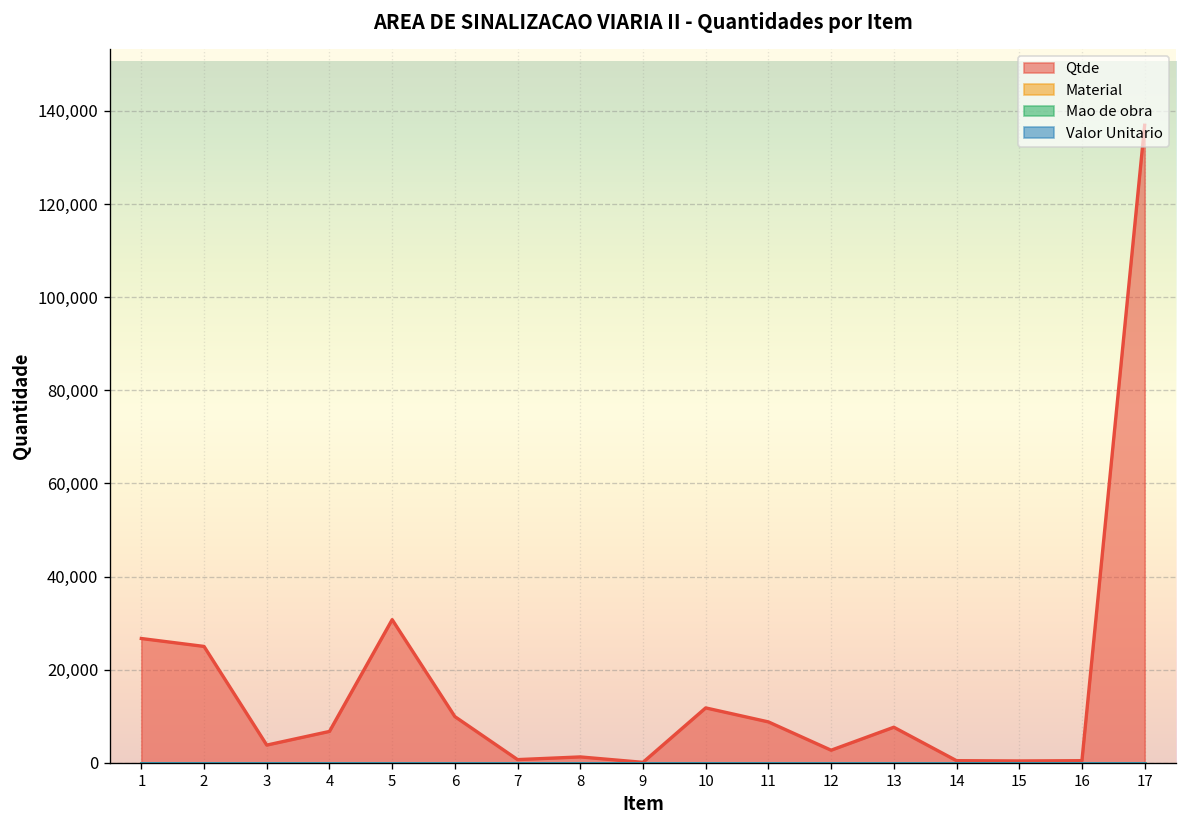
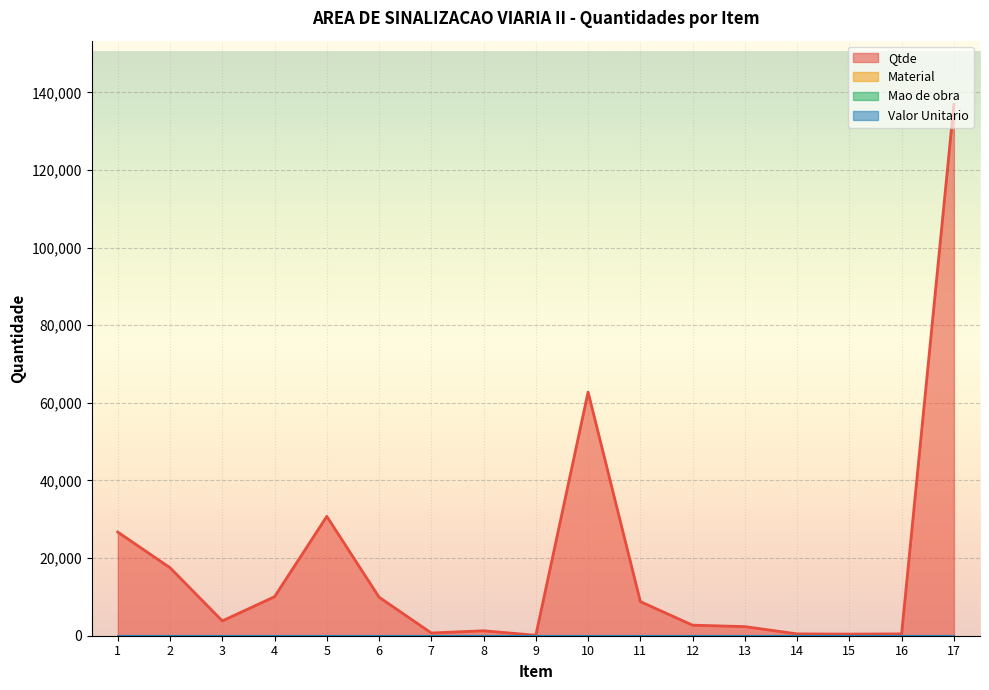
Qtde, 2: 25,000 -> 18,000
Qtde, 4: 7,000 -> 10,000
Qtde, 10: 12,000 -> 63,000
Qtde, 13: 8,000 -> 2,000
